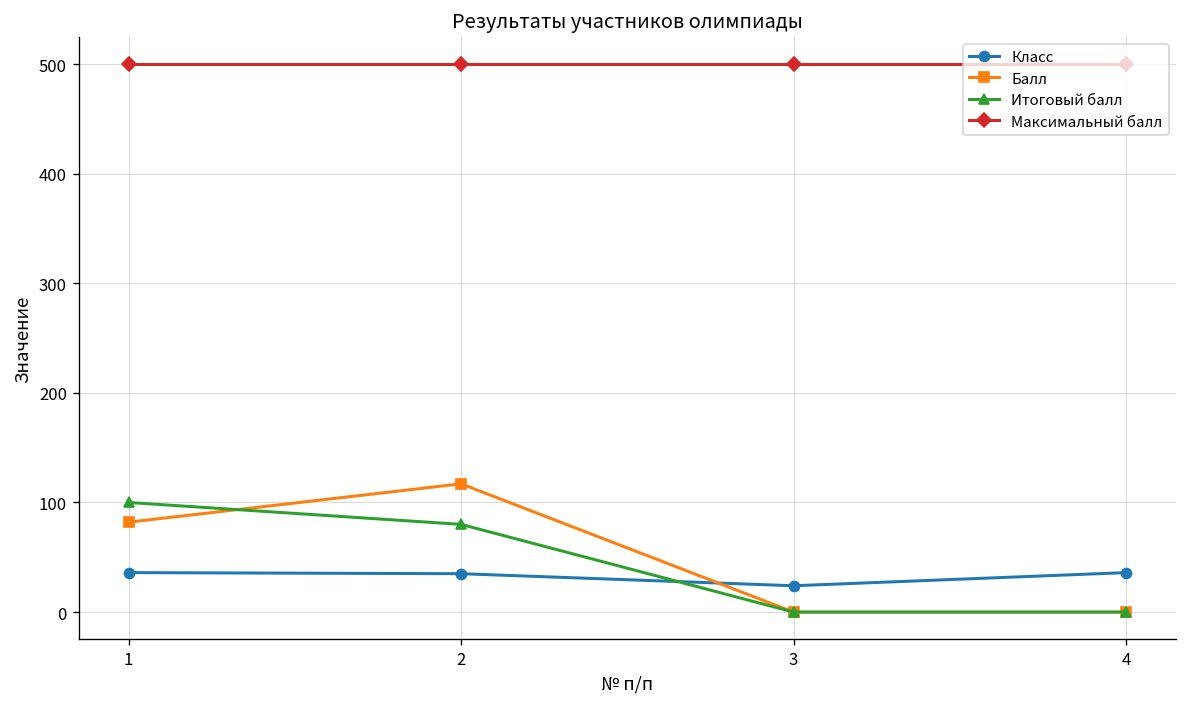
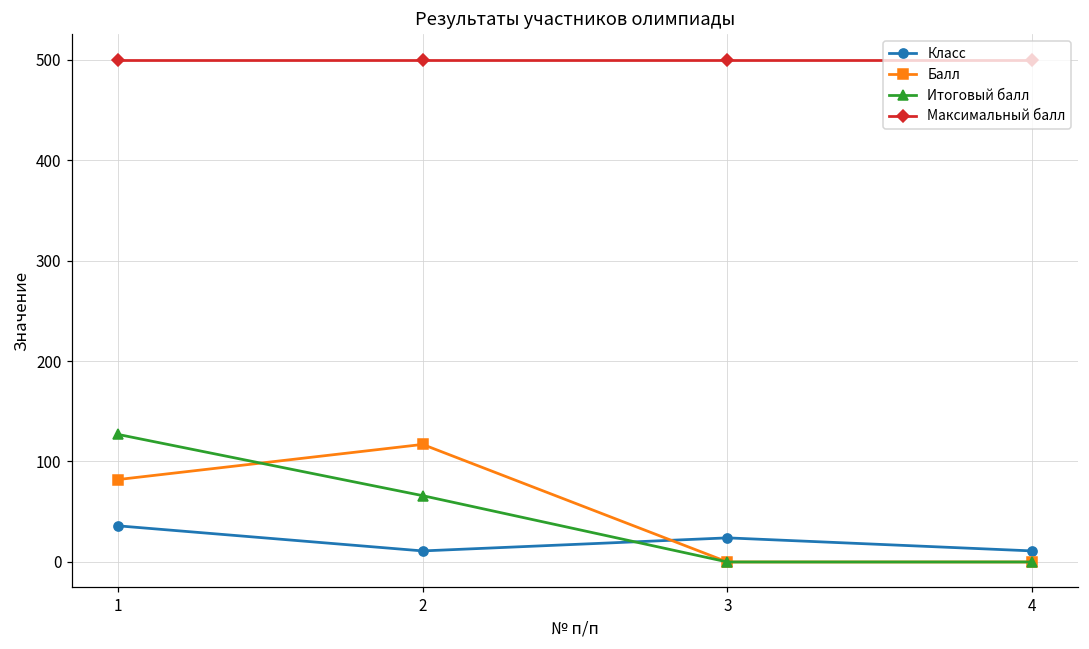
Итоговый балл, 1: 100 -> 130
Класс, 2: 40 -> 10
Итоговый балл, 2: 80 -> 70
Класс, 4: 40 -> 10
